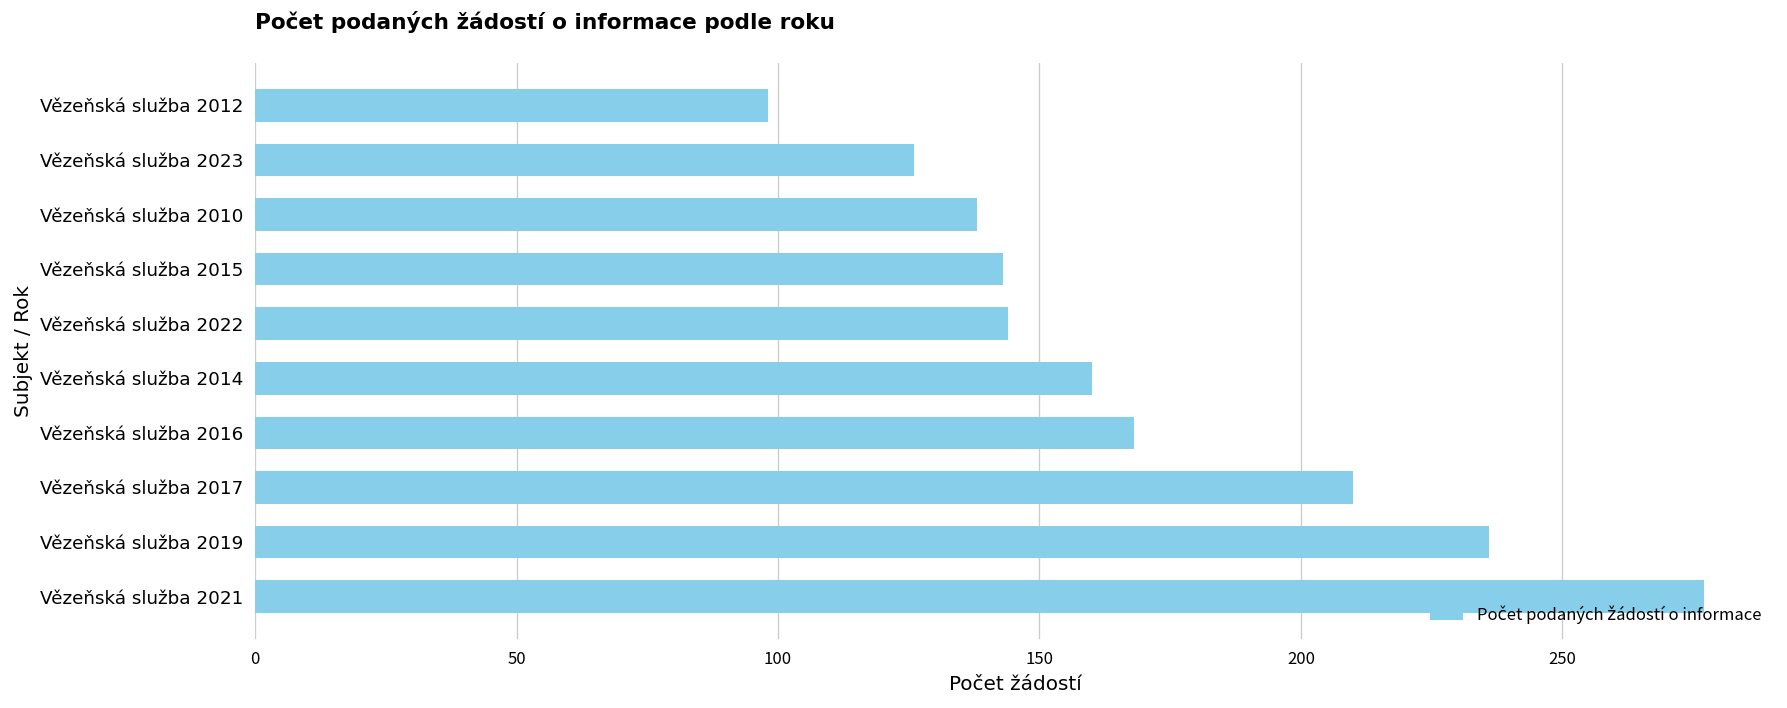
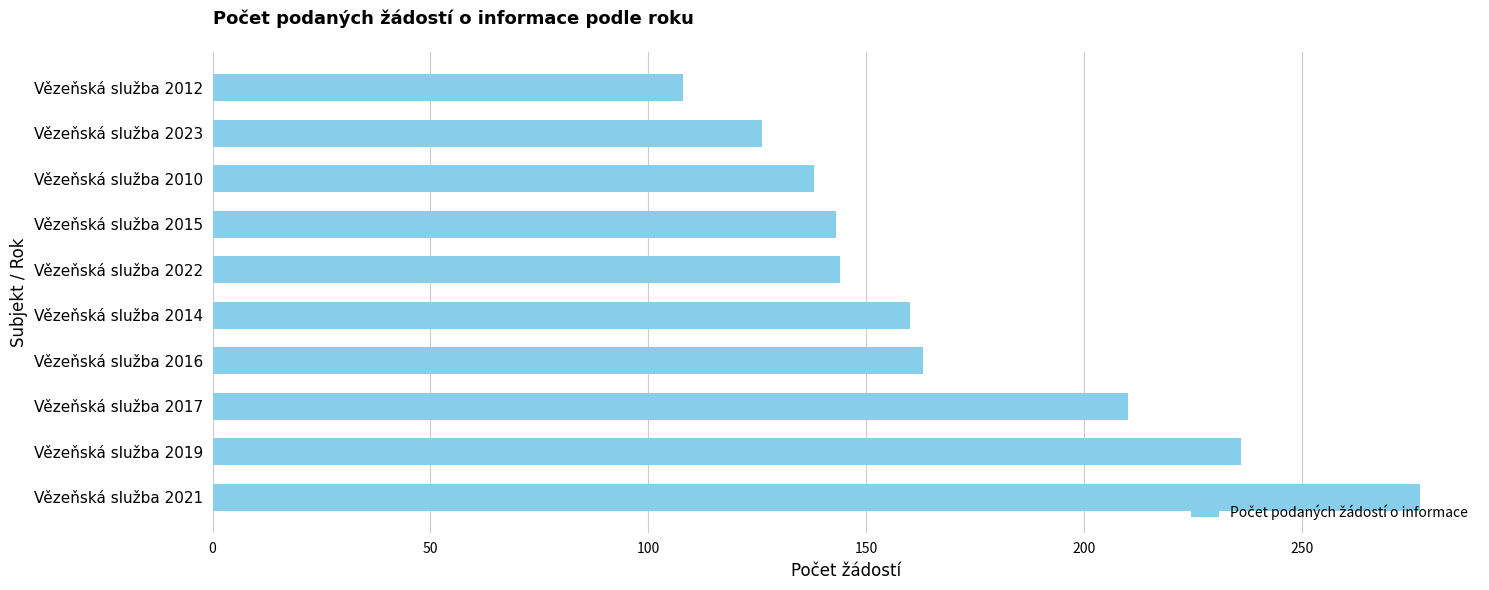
Vězeňská služba 2012: 98 -> 108
Vězeňská služba 2016: 168 -> 163
